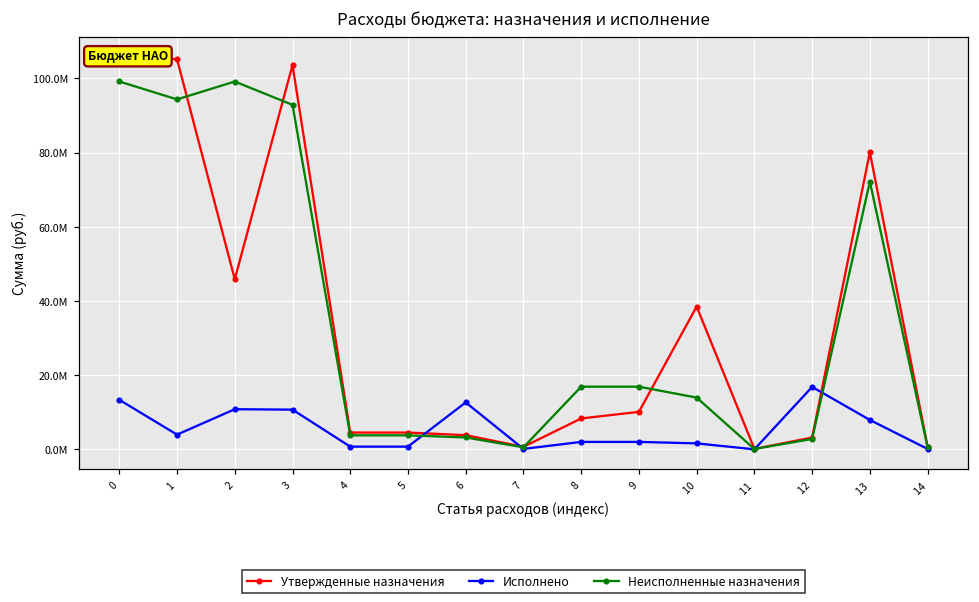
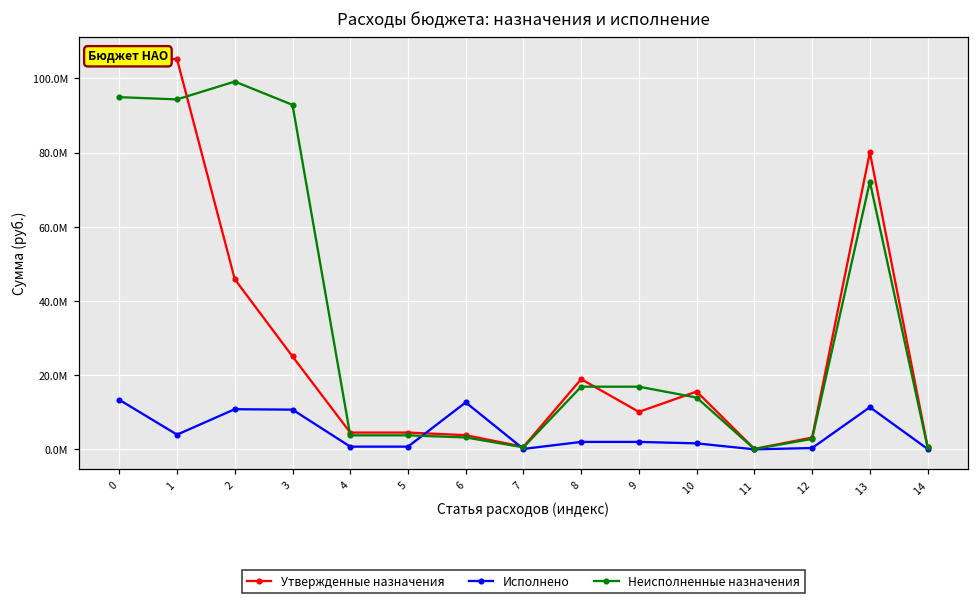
Неисполненные назначения, 0: 99000000 -> 95000000
Утвержденные назначения, 3: 104000000 -> 25000000
Утвержденные назначения, 8: 8000000 -> 19000000
Утвержденные назначения, 10: 39000000 -> 16000000
Исполнено, 12: 17000000 -> 0
Исполнено, 13: 8000000 -> 11000000
